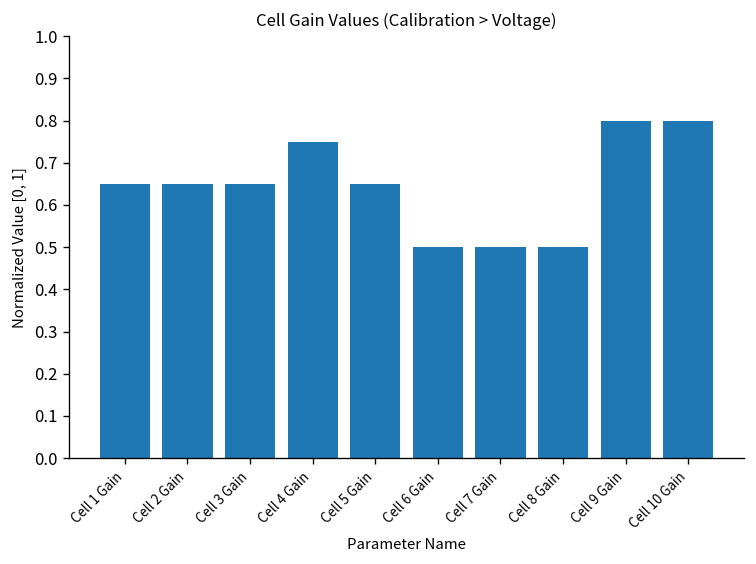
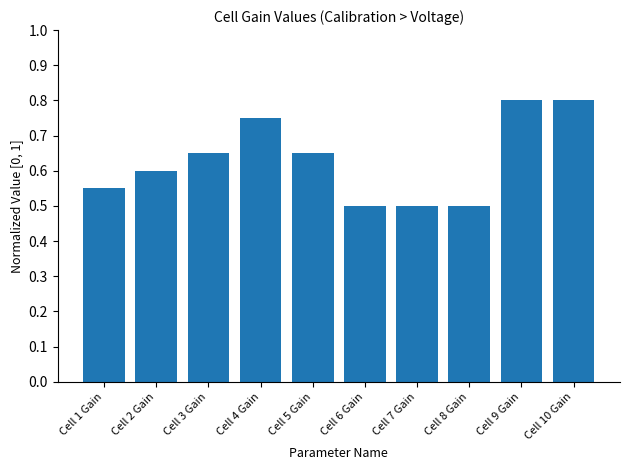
Cell 1 Gain: 0.65 -> 0.55
Cell 2 Gain: 0.65 -> 0.60
